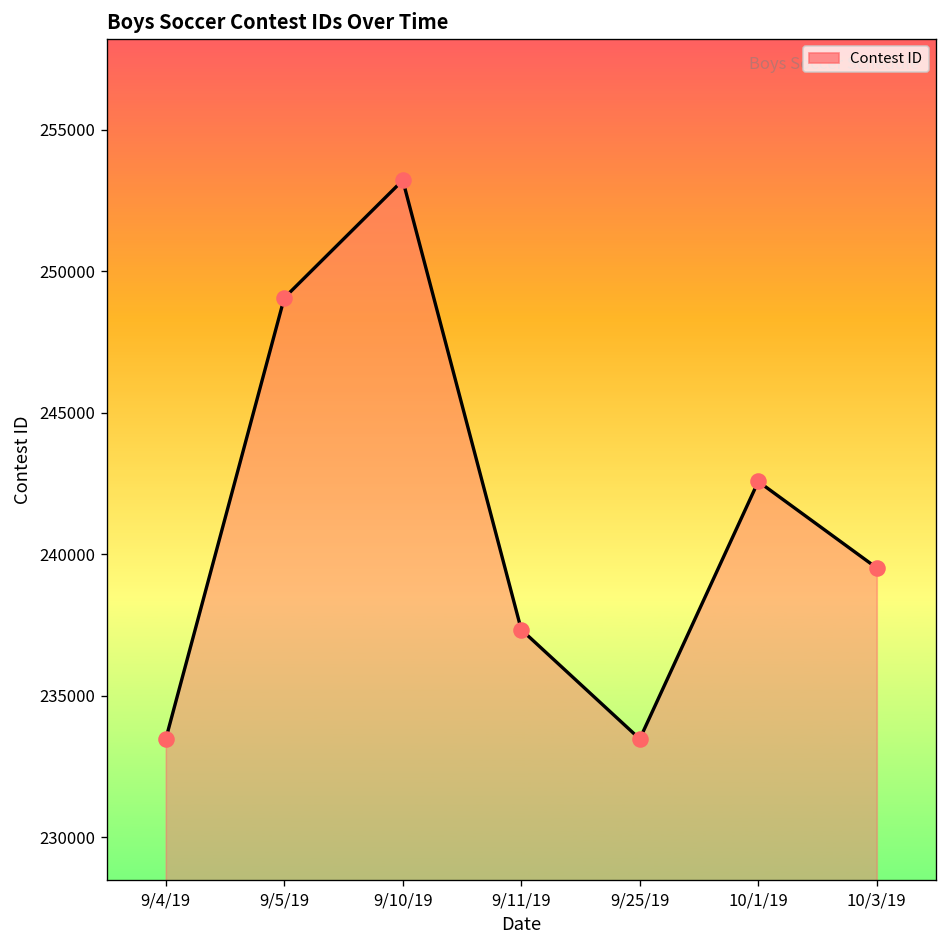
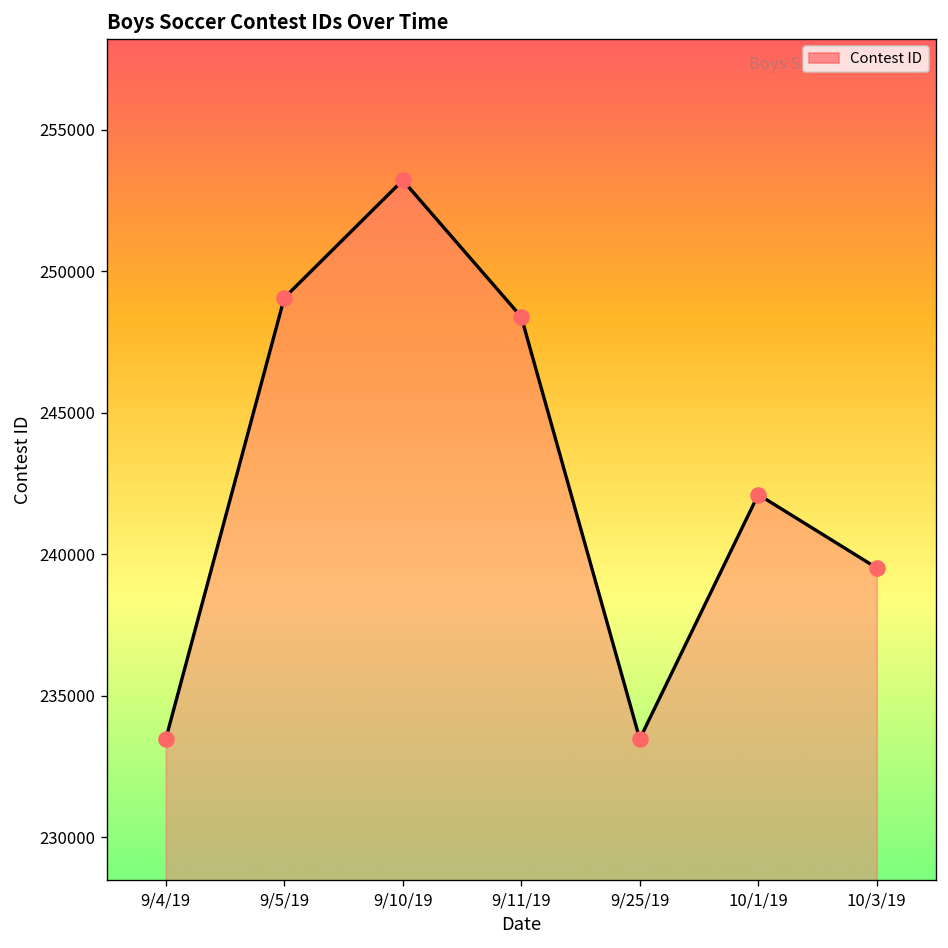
9/11/19: 237300 -> 248400
10/1/19: 242600 -> 242100
